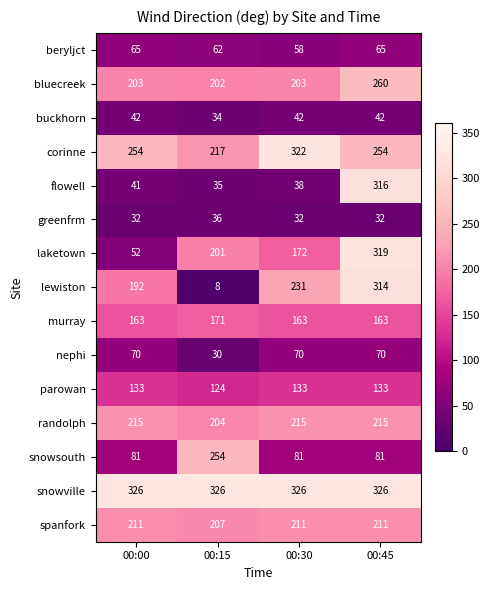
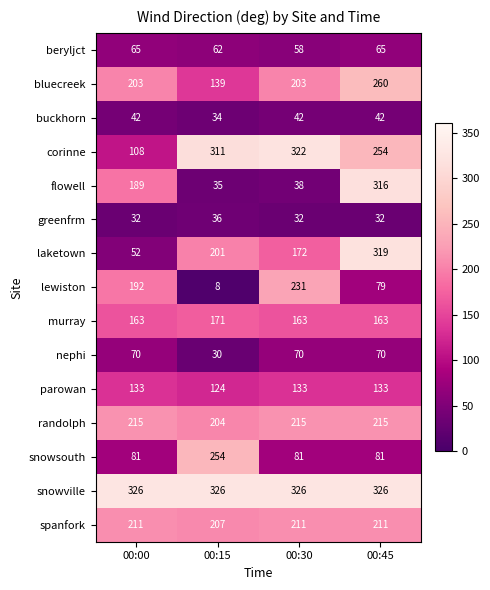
bluecreek, 00:15: 202 -> 139
corinne, 00:00: 254 -> 108
corinne, 00:15: 217 -> 311
flowell, 00:00: 41 -> 189
lewiston, 00:45: 314 -> 79
